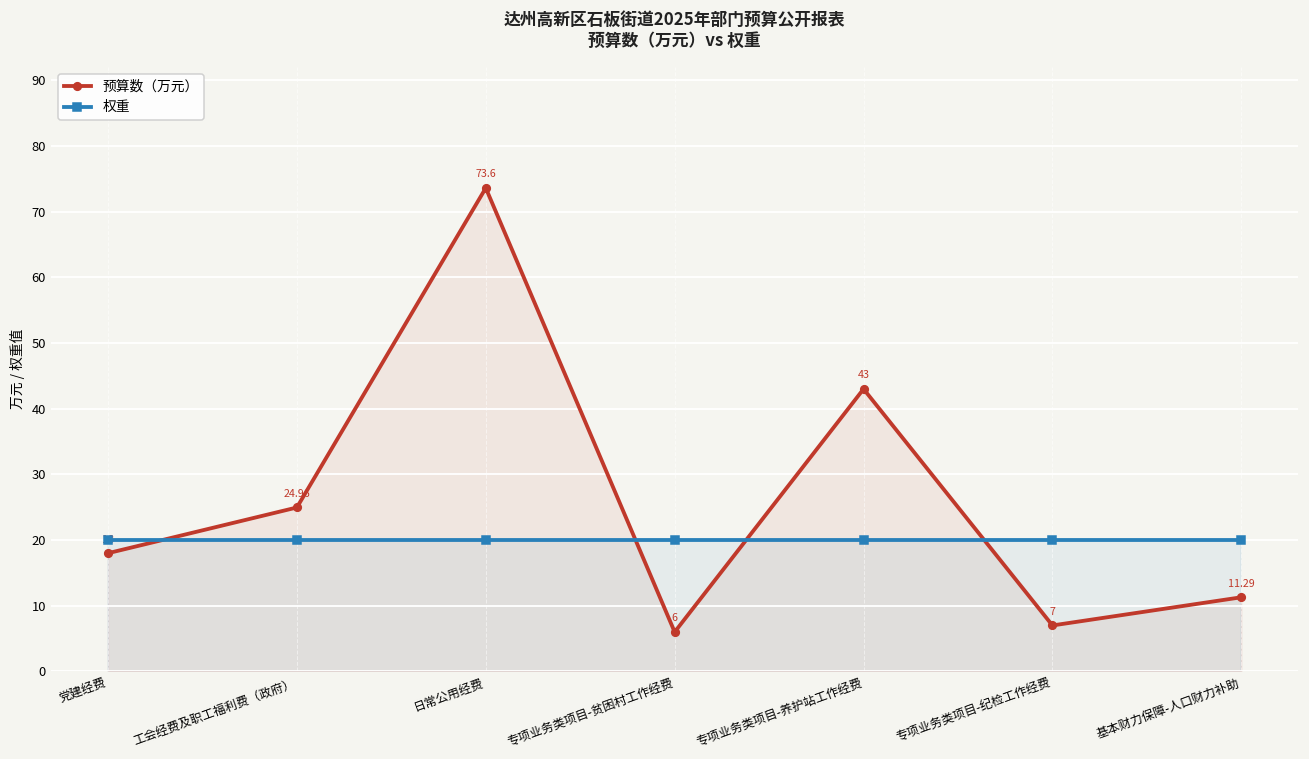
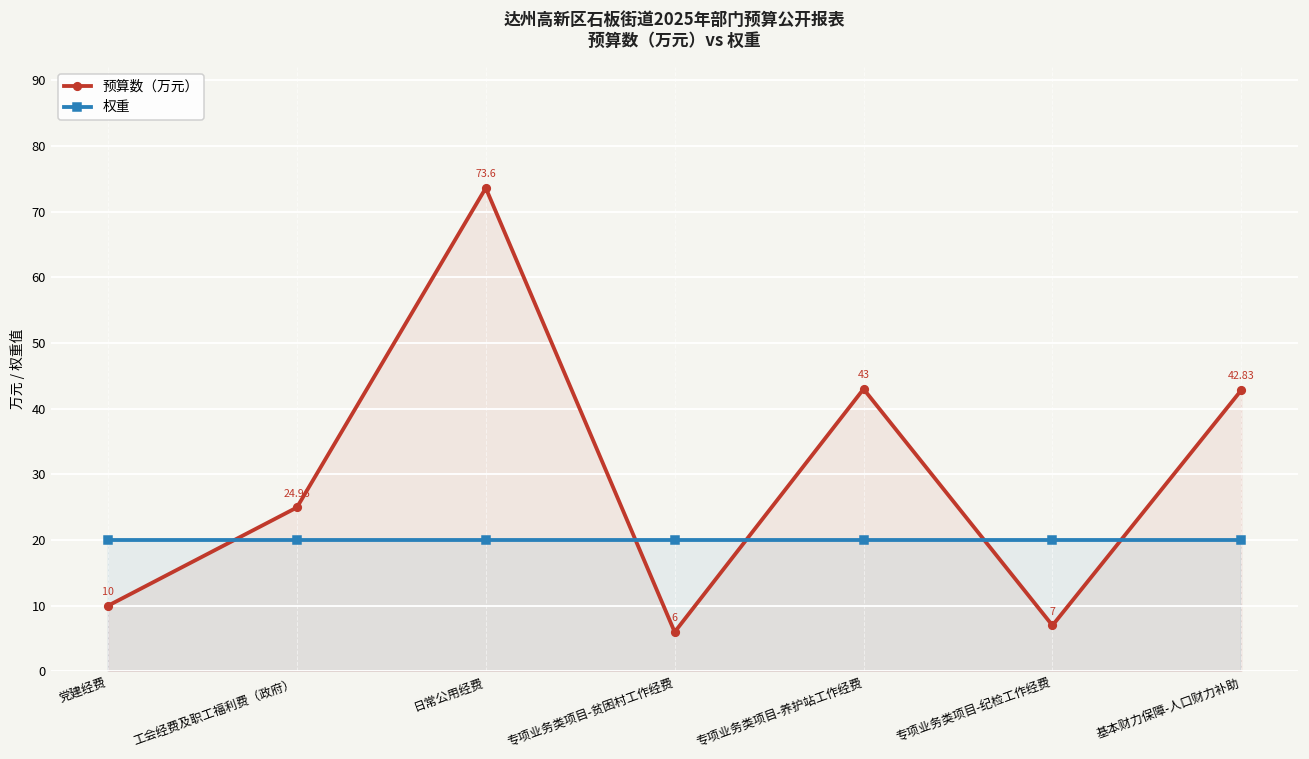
预算数（万元）, 党建经费: 18 -> 10
预算数（万元）, 基本财力保障-人口财力补助: 11.29 -> 42.83
